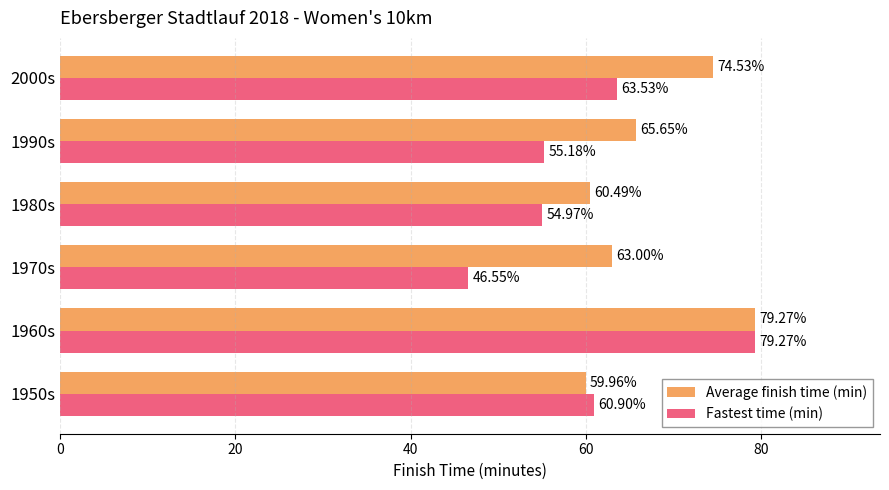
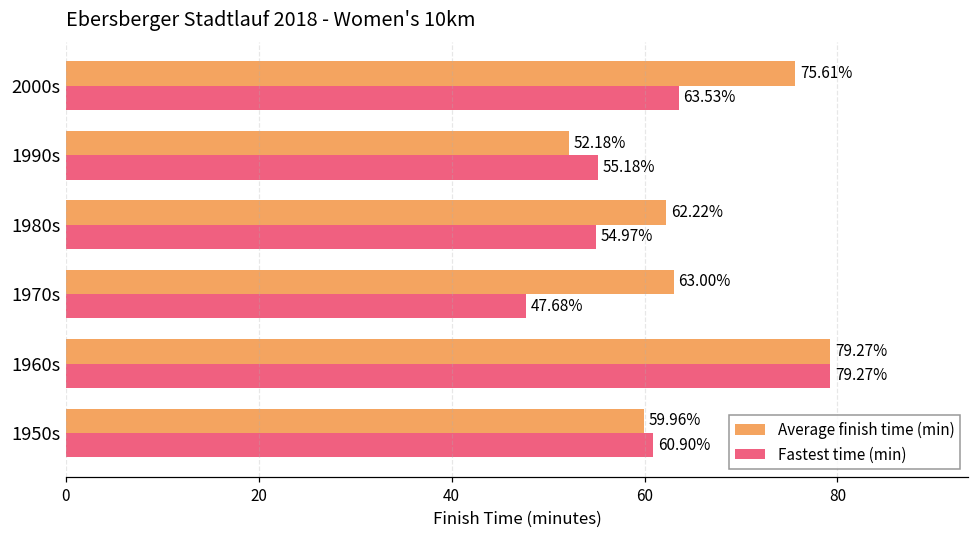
Average finish time (min), 2000s: 74.53% -> 75.61%
Average finish time (min), 1990s: 65.65% -> 52.18%
Average finish time (min), 1980s: 60.49% -> 62.22%
Fastest time (min), 1970s: 46.55% -> 47.68%
